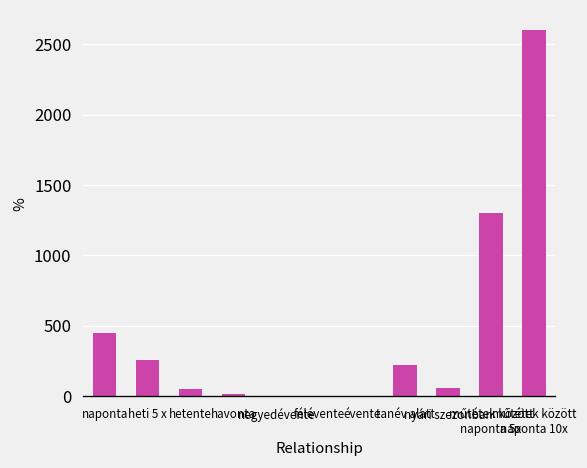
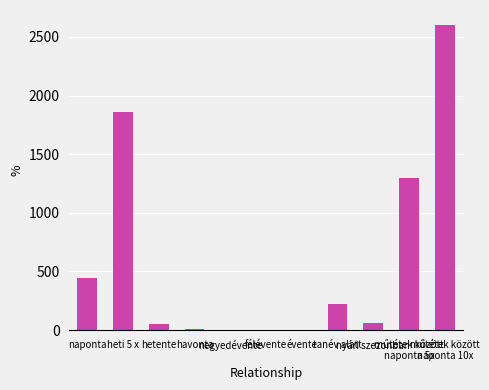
heti 5 x: 260 -> 1860
